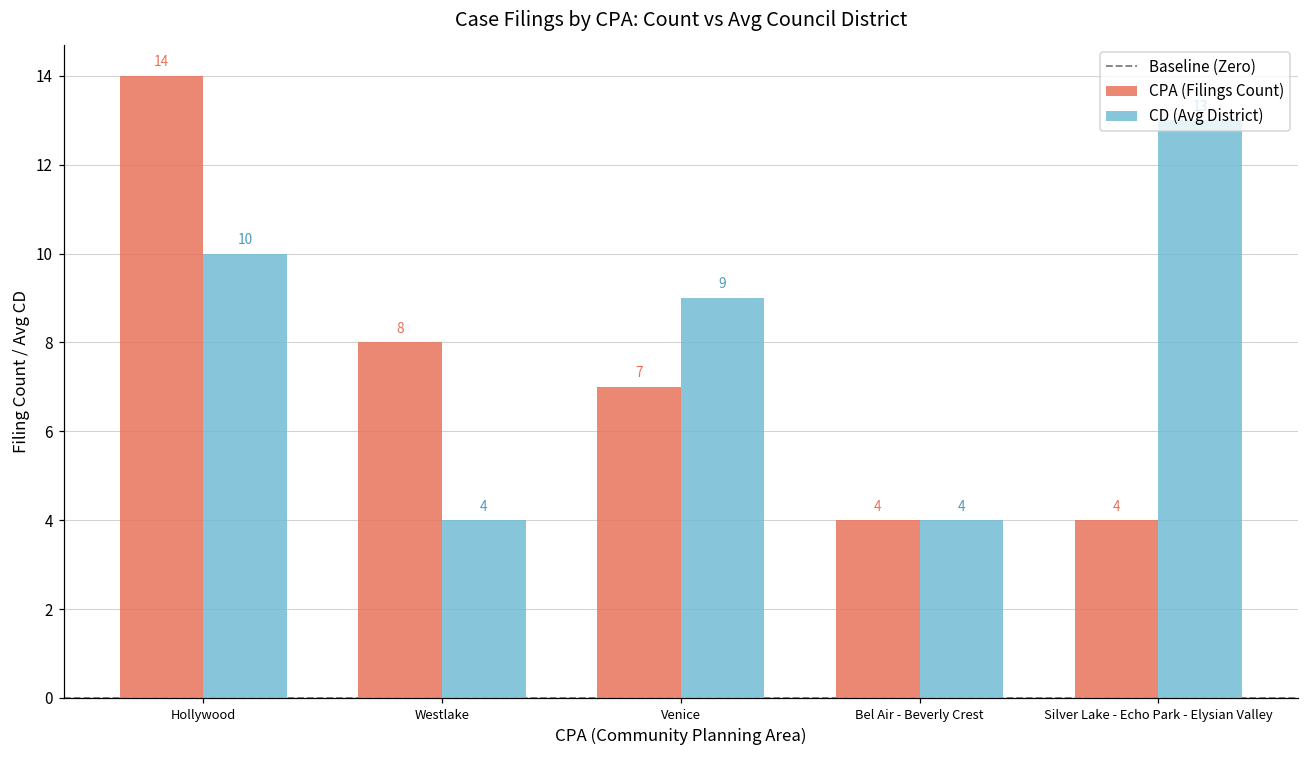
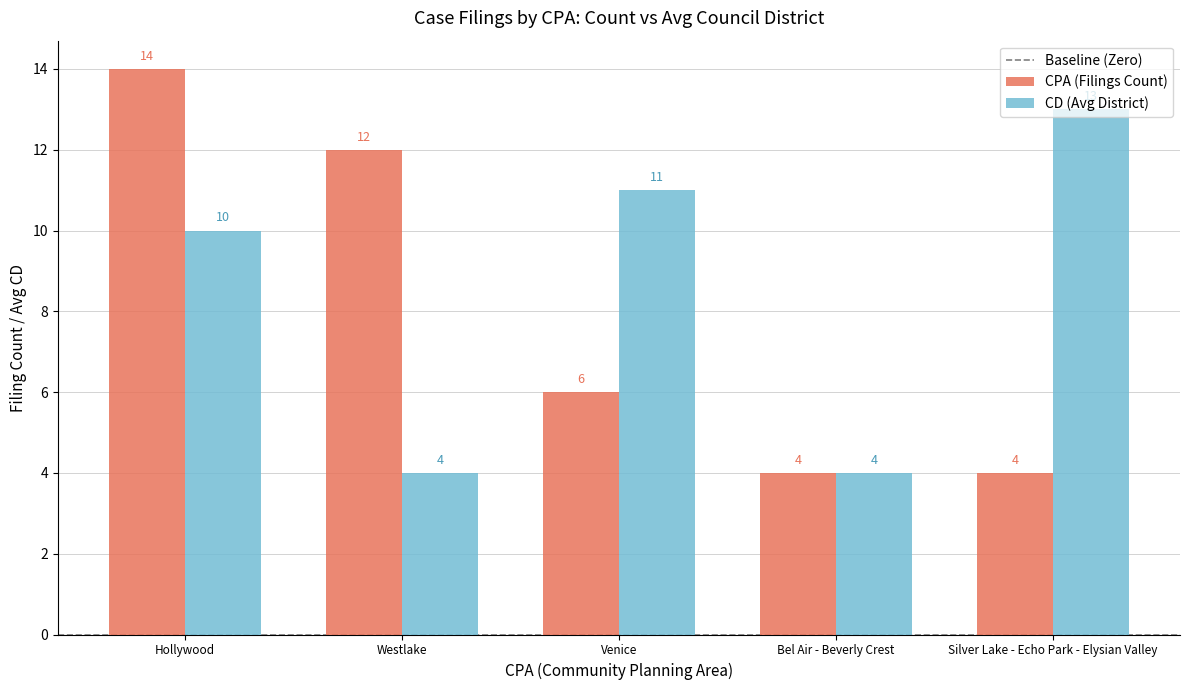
CPA (Filings Count), Westlake: 8 -> 12
CPA (Filings Count), Venice: 7 -> 6
CD (Avg District), Venice: 9 -> 11
